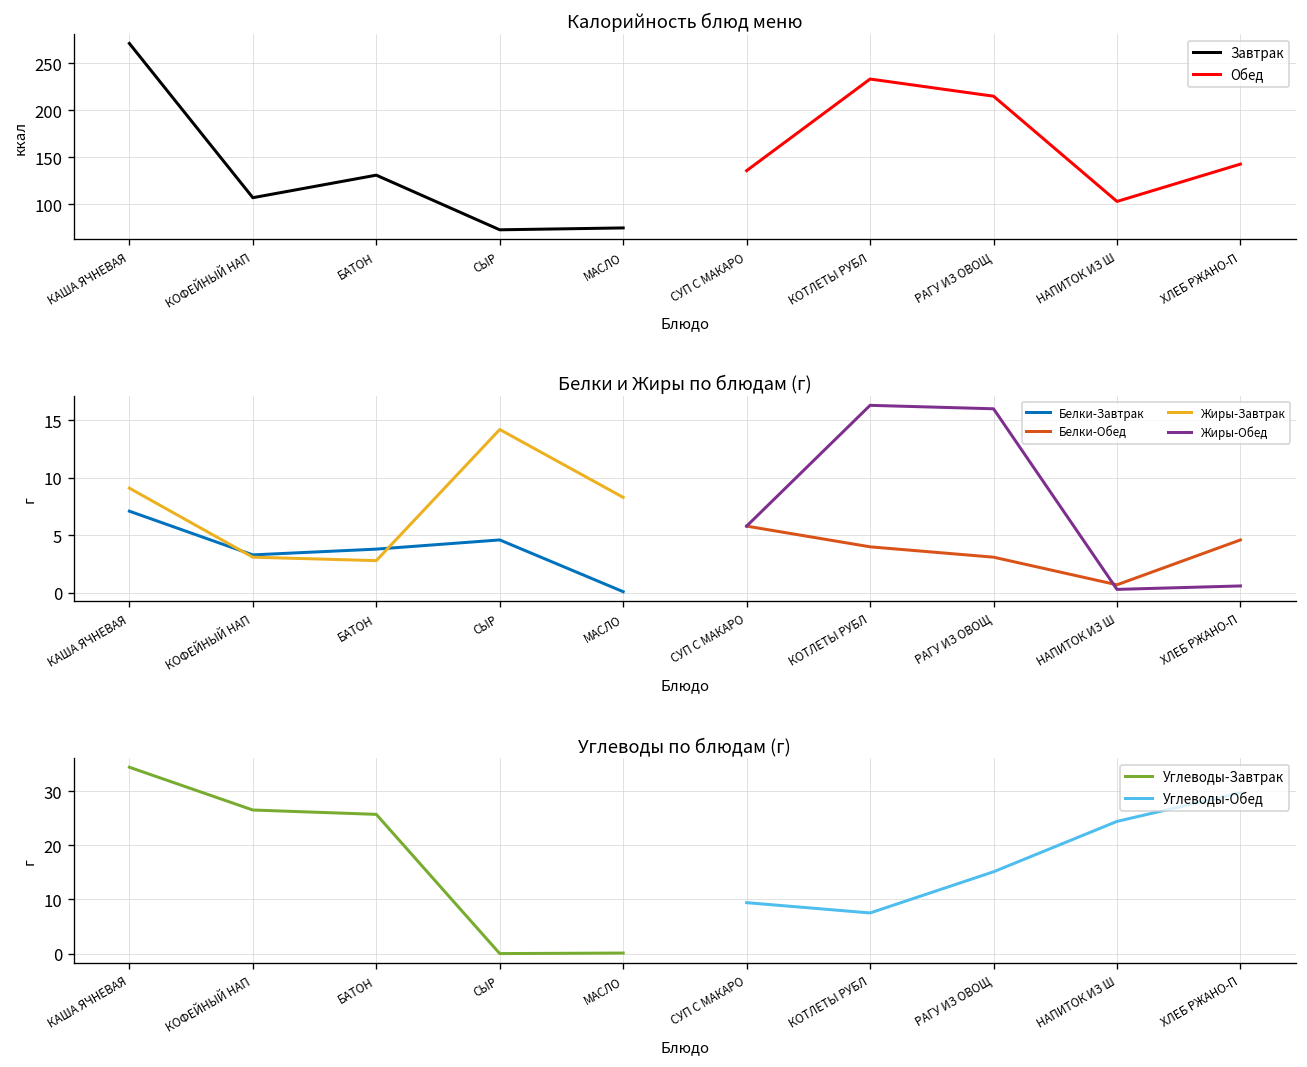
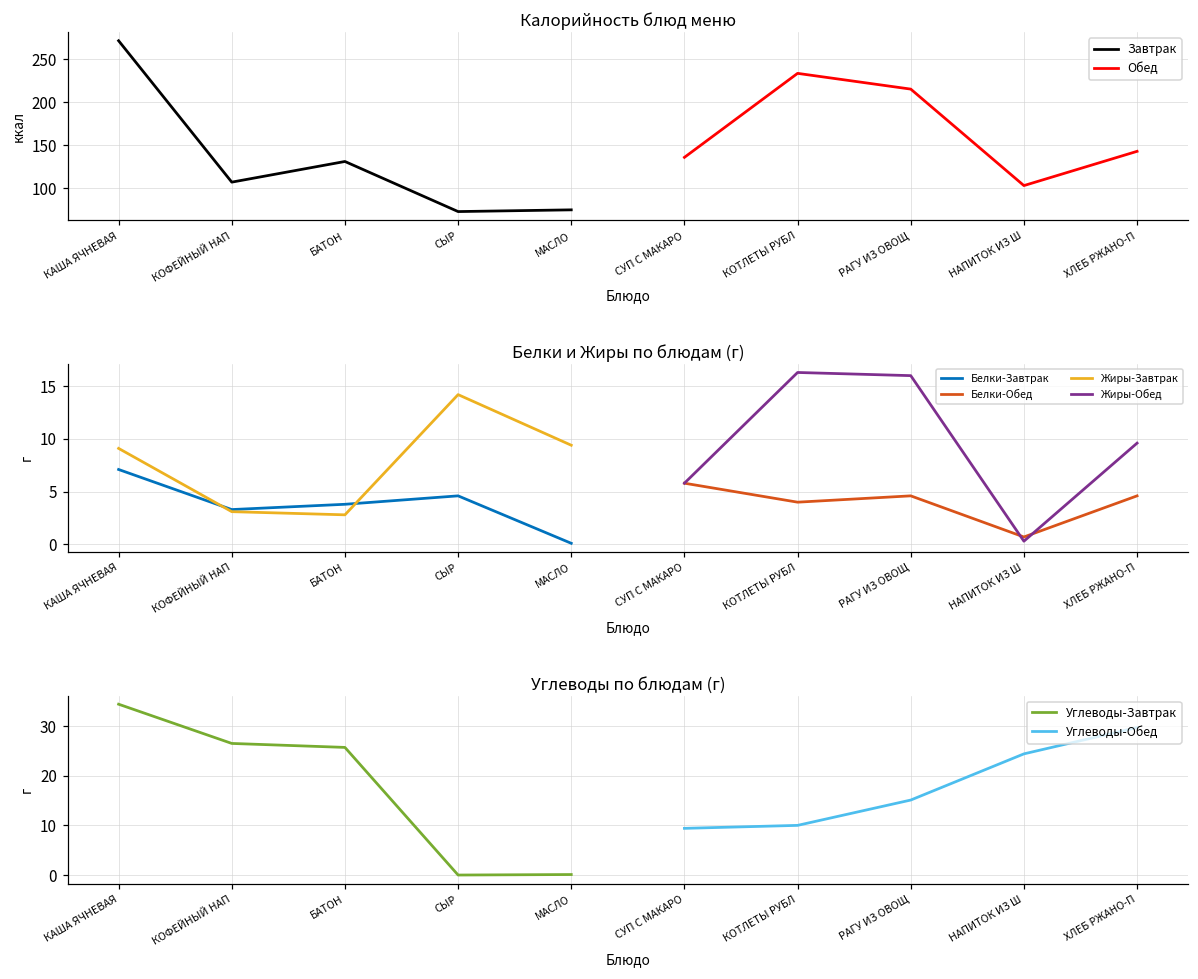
Белки и Жиры по блюдам (г), Жиры-Завтрак, МАСЛО: 8 -> 9
Белки и Жиры по блюдам (г), Белки-Обед, РАГУ ИЗ ОВОЩ: 3 -> 5
Белки и Жиры по блюдам (г), Жиры-Обед, ХЛЕБ РЖАНО-П: 1 -> 10
Углеводы по блюдам (г), Углеводы-Обед, КОТЛЕТЫ РУБЛ: 8 -> 10
